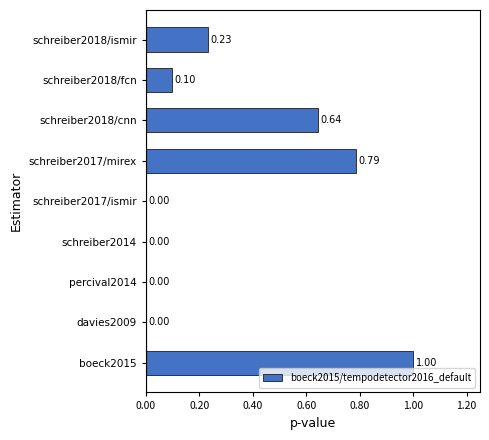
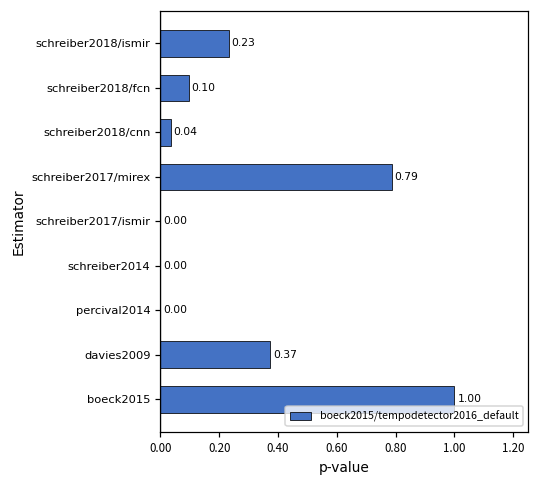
schreiber2018/cnn: 0.64 -> 0.04
davies2009: 0.00 -> 0.37
